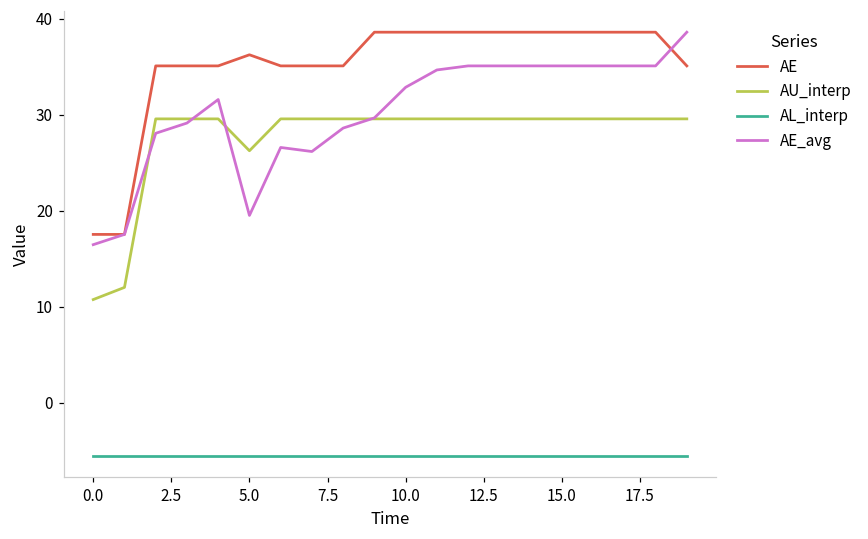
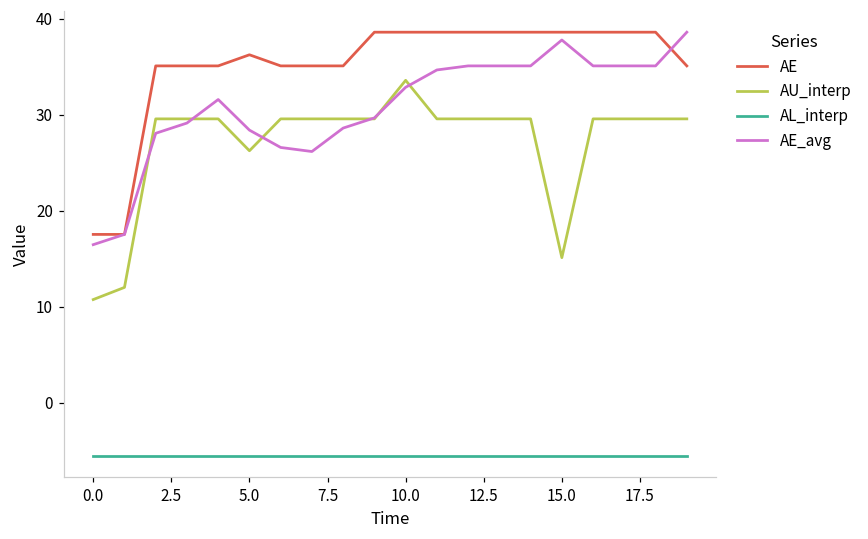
AE_avg, 5.0: 20 -> 28
AU_interp, 10.0: 30 -> 34
AU_interp, 15.0: 30 -> 15
AE_avg, 15.0: 35 -> 38
